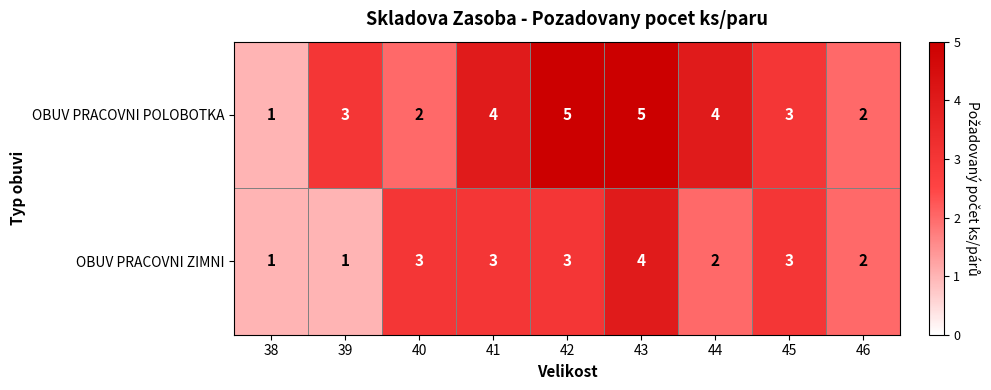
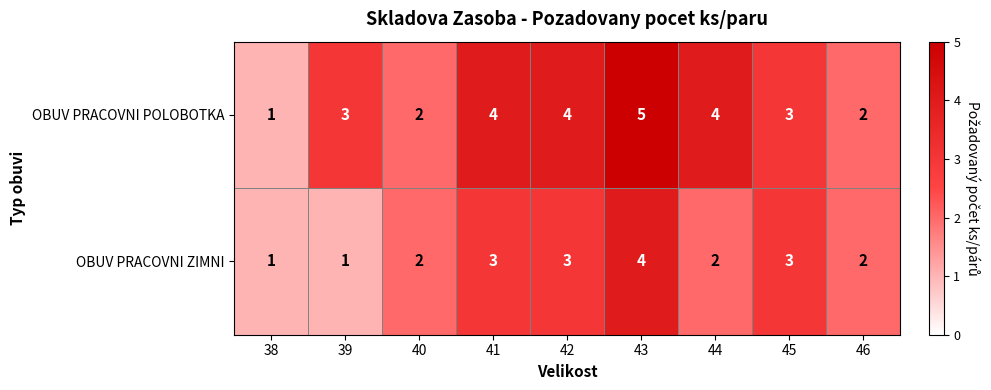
OBUV PRACOVNI POLOBOTKA, 42: 5 -> 4
OBUV PRACOVNI ZIMNI, 40: 3 -> 2
